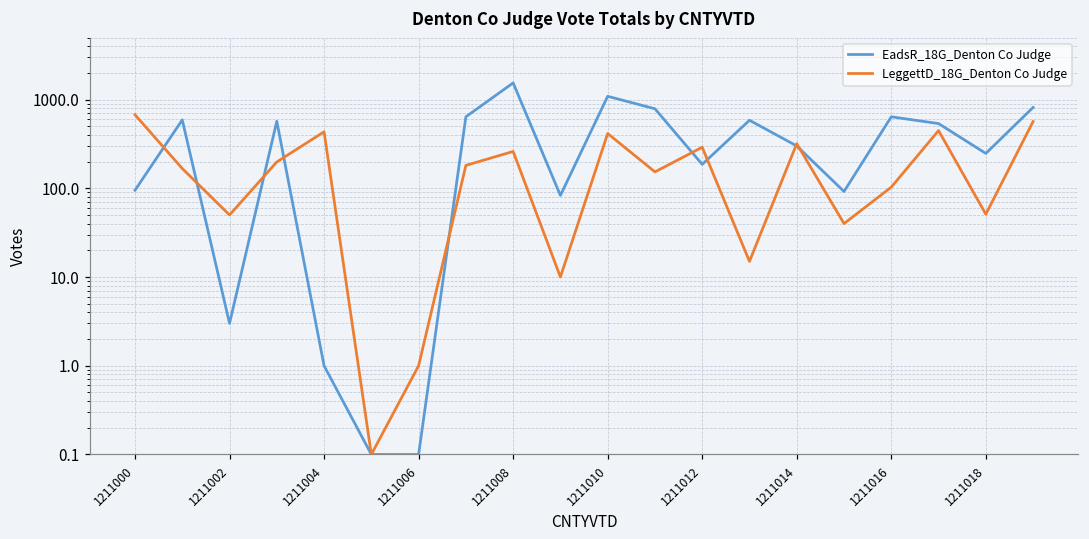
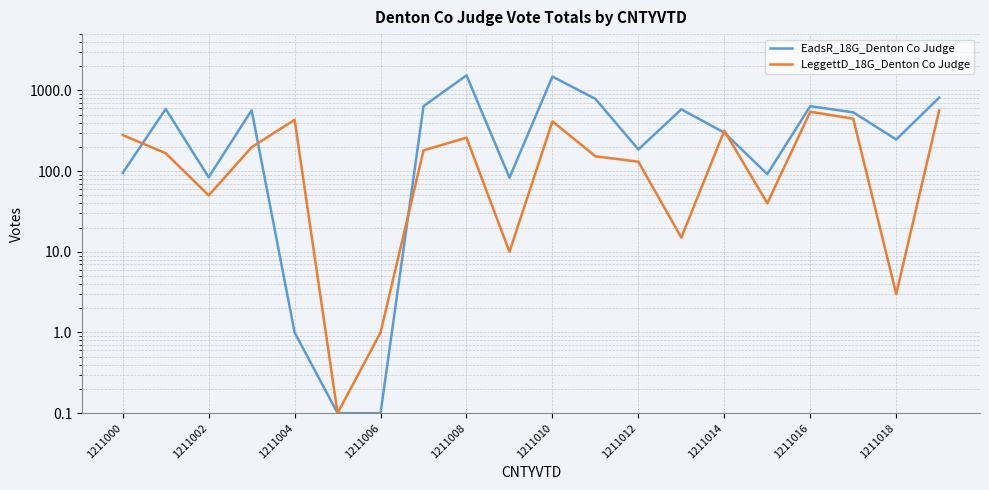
LeggettD_18G_Denton Co Judge, 1211000: 700 -> 280
EadsR_18G_Denton Co Judge, 1211002: 3 -> 80
EadsR_18G_Denton Co Judge, 1211010: 1100 -> 1500
LeggettD_18G_Denton Co Judge, 1211012: 290 -> 130
LeggettD_18G_Denton Co Judge, 1211016: 100 -> 500
LeggettD_18G_Denton Co Judge, 1211018: 50 -> 3
